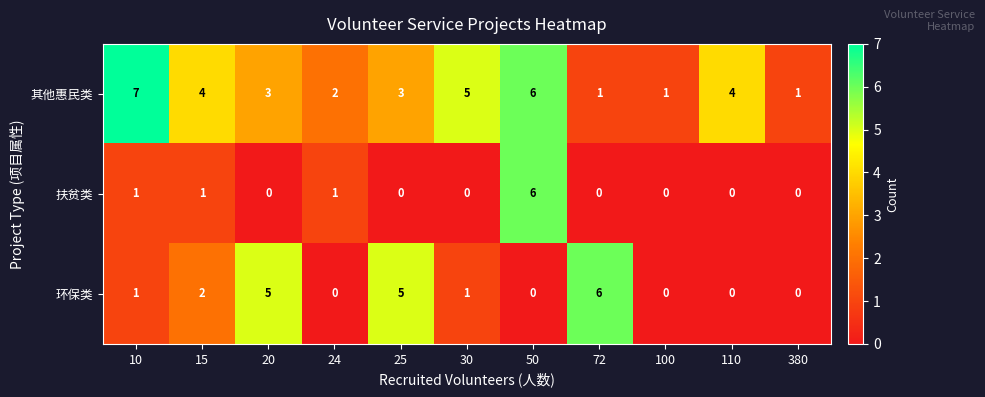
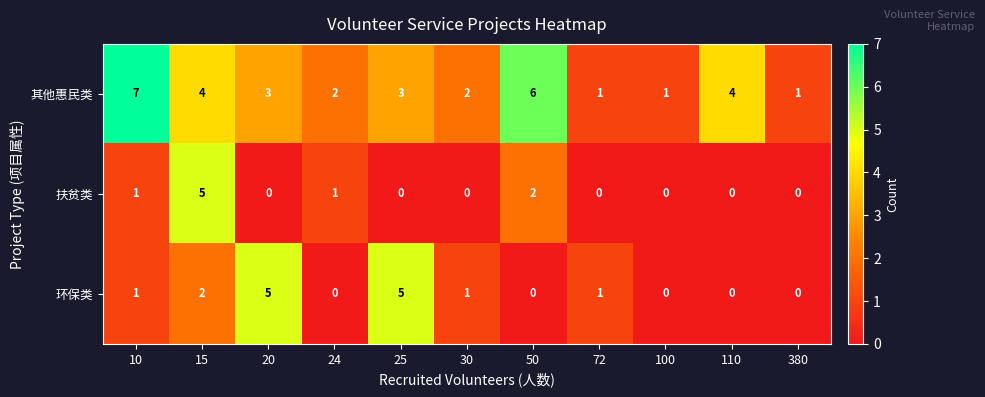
其他惠民类, 30: 5 -> 2
扶贫类, 15: 1 -> 5
扶贫类, 50: 6 -> 2
环保类, 72: 6 -> 1
